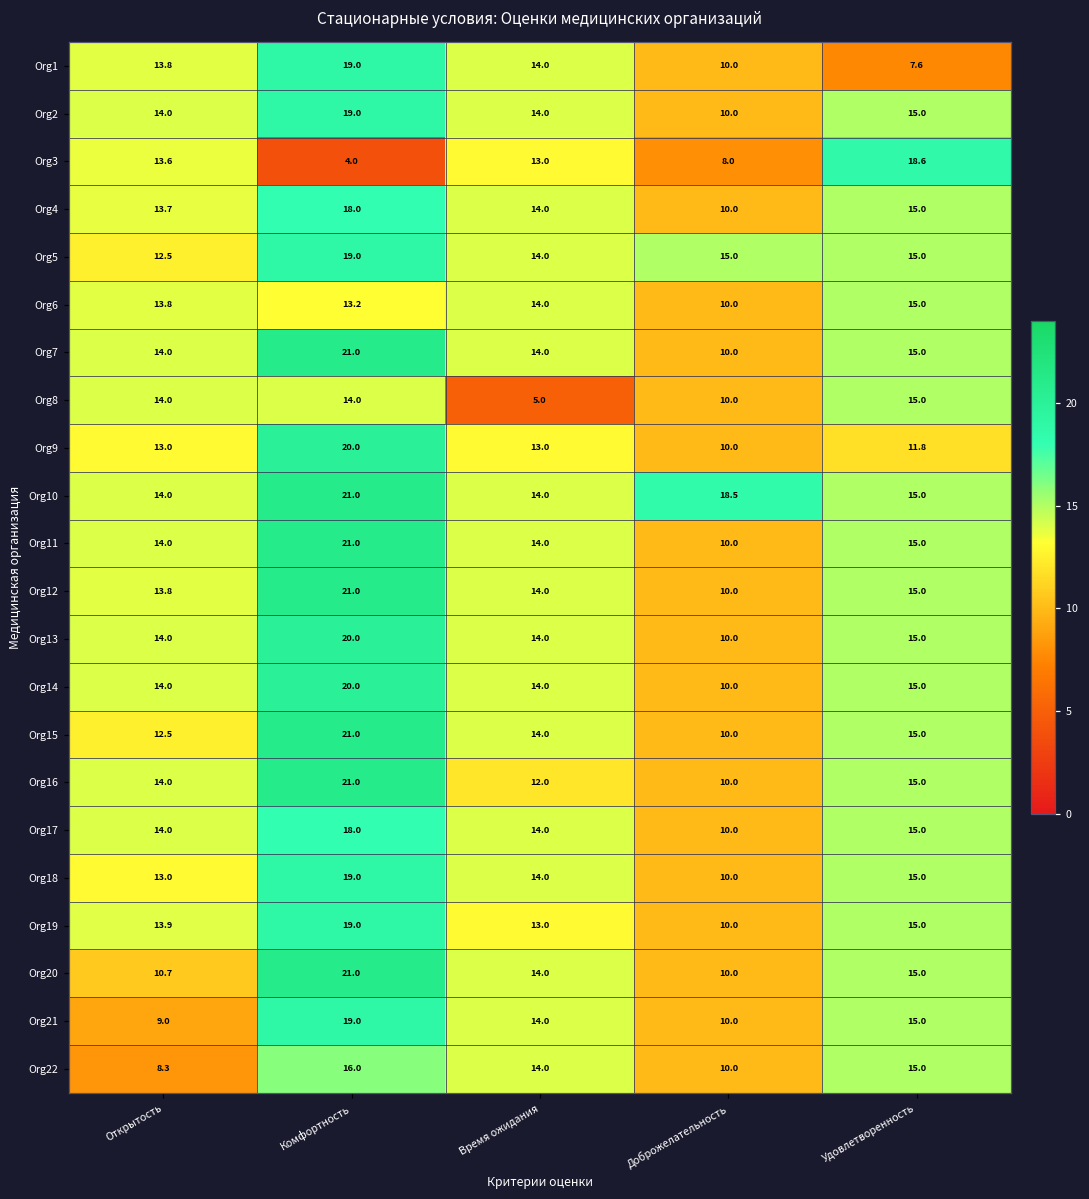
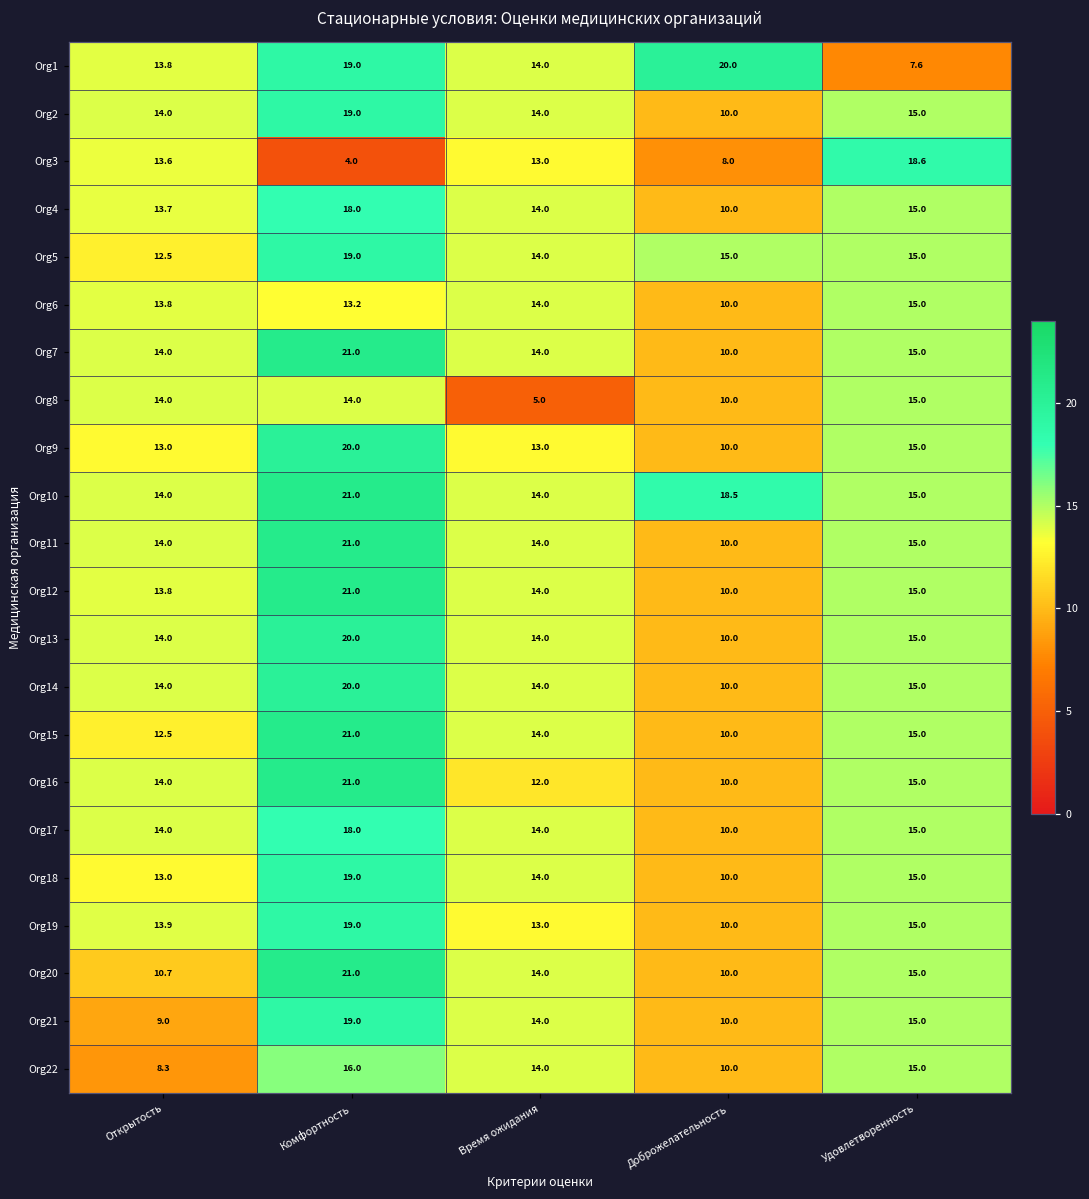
Org1, Доброжелательность: 10.0 -> 20.0
Org9, Удовлетворенность: 11.8 -> 15.0
